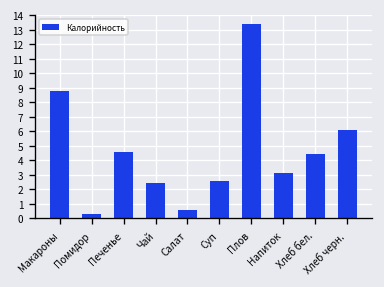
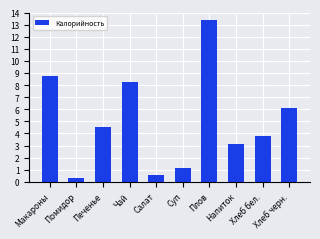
Чай: 2.4 -> 8.2
Суп: 2.6 -> 1.1
Хлеб бел.: 4.4 -> 3.8
